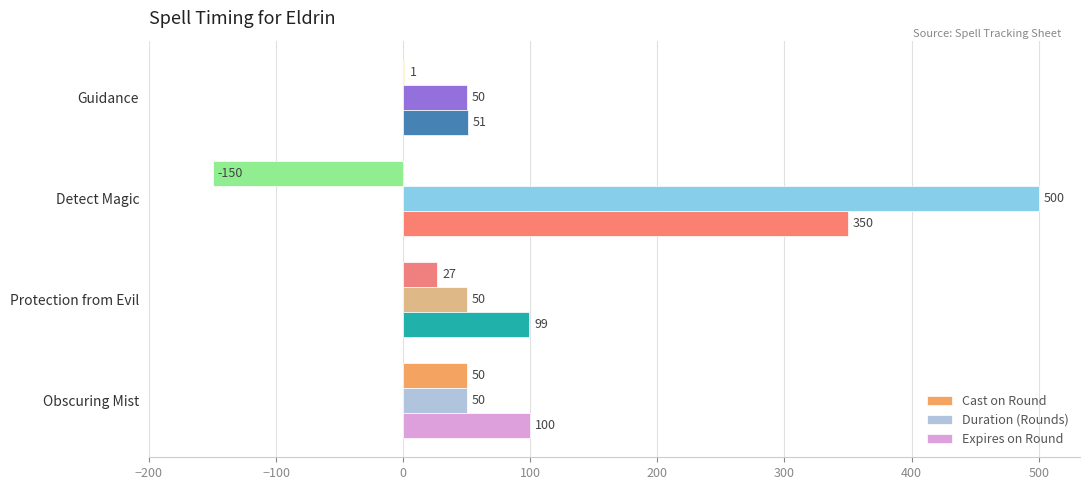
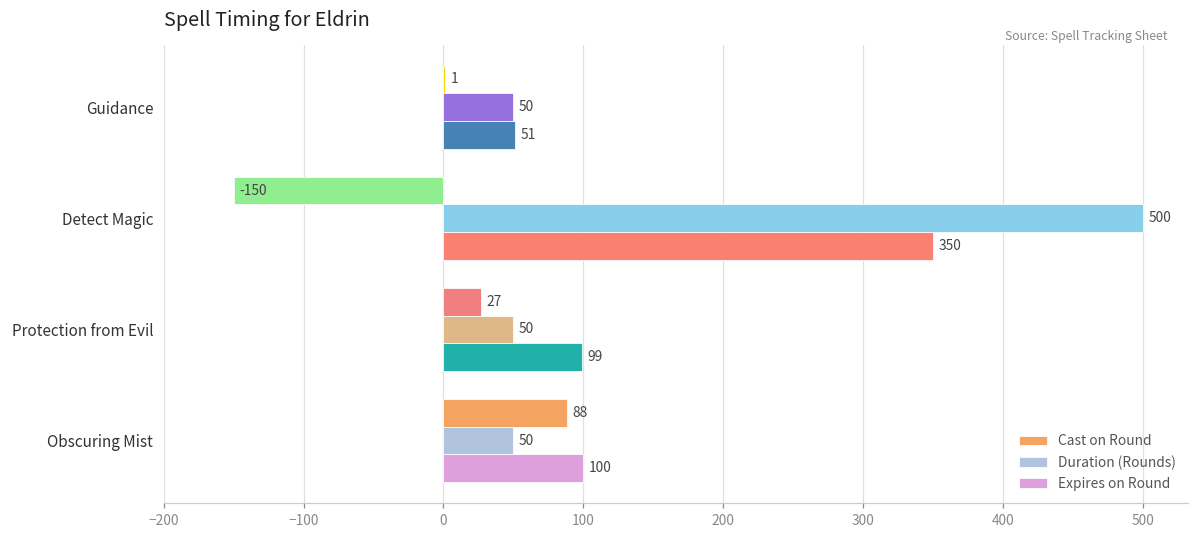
Cast on Round, Obscuring Mist: 50 -> 88
